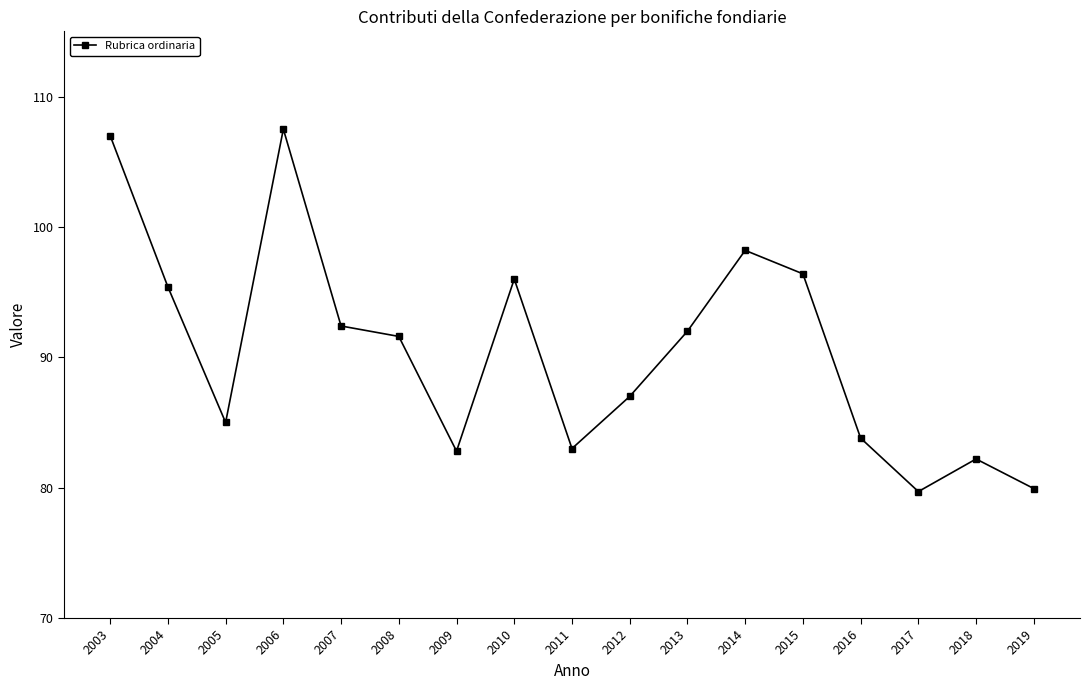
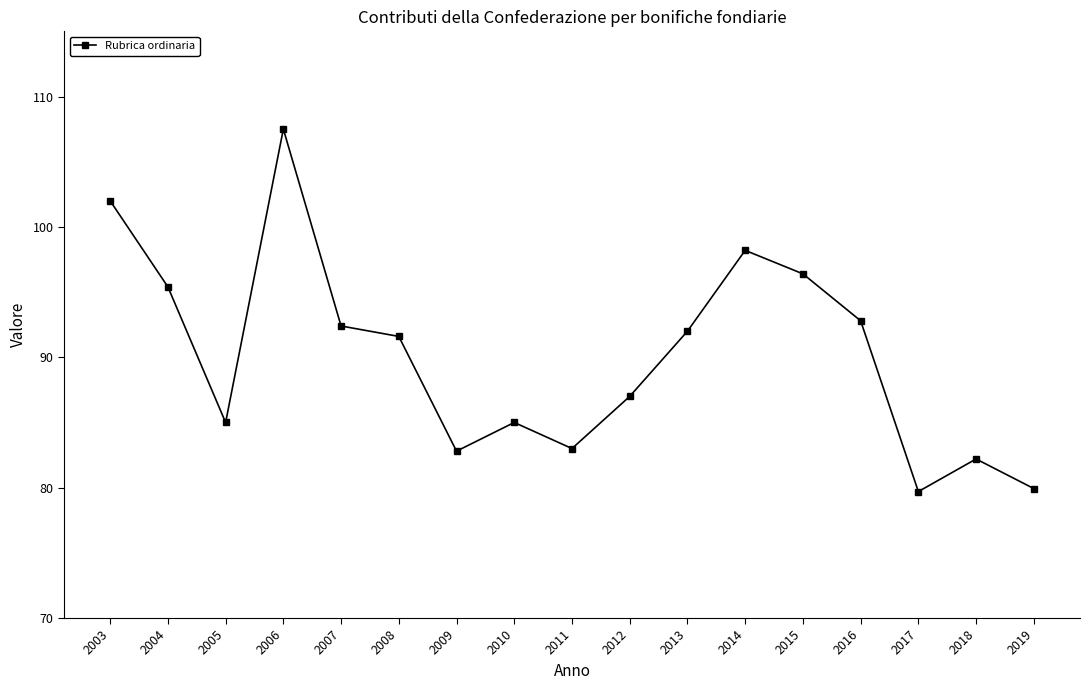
2003: 107 -> 102
2010: 96 -> 85
2016: 83.8 -> 92.8
